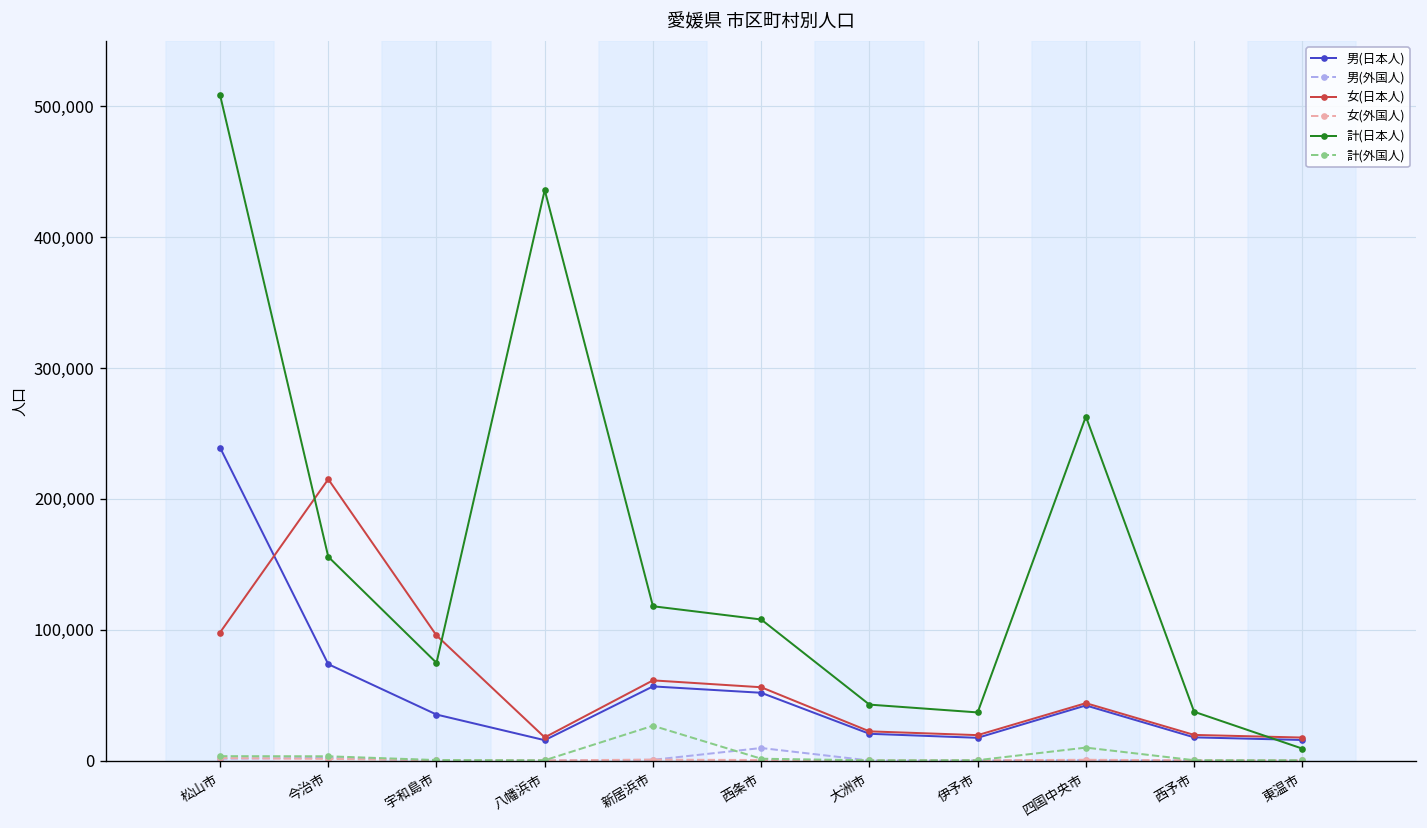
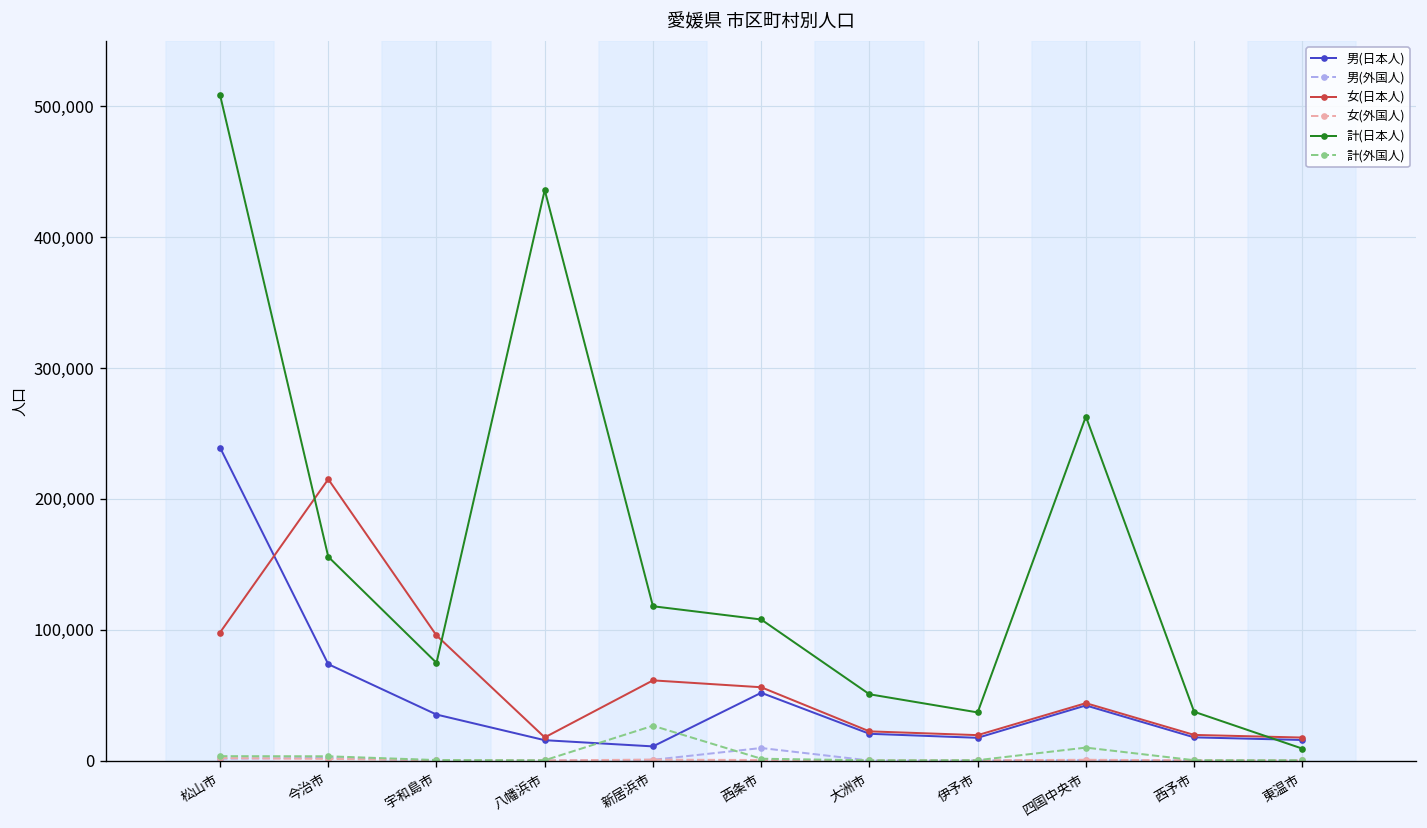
男(日本人), 新居浜市: 57,000 -> 11,000
計(日本人), 大洲市: 43,000 -> 51,000
